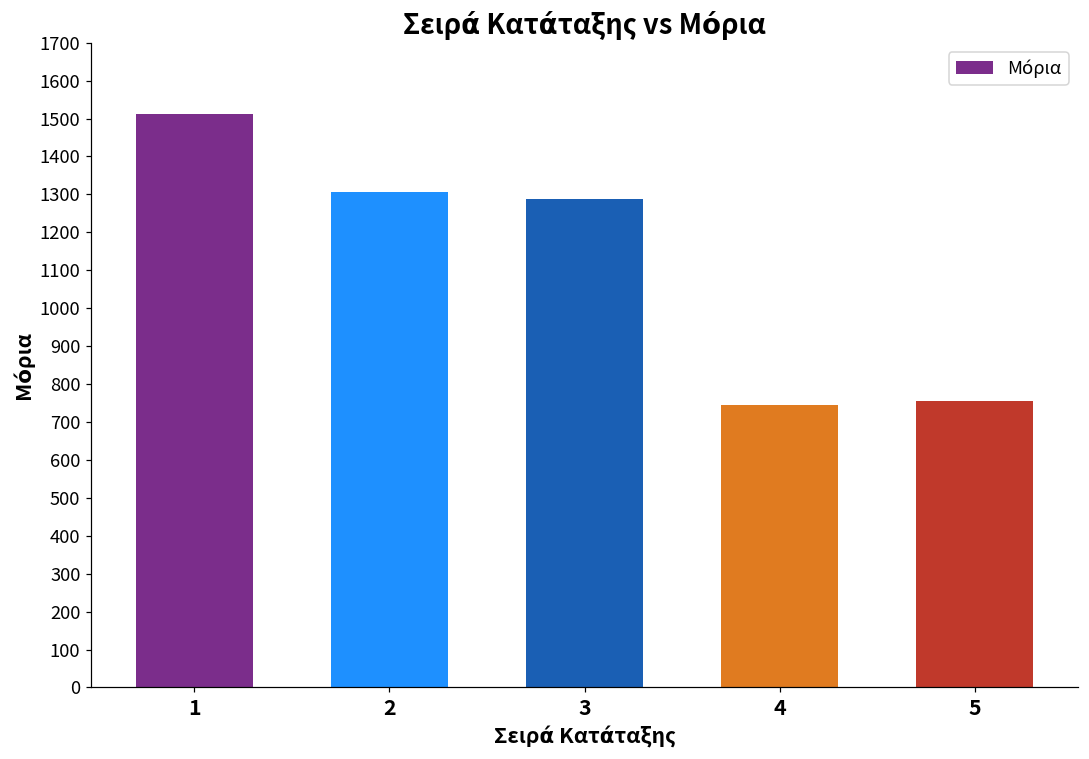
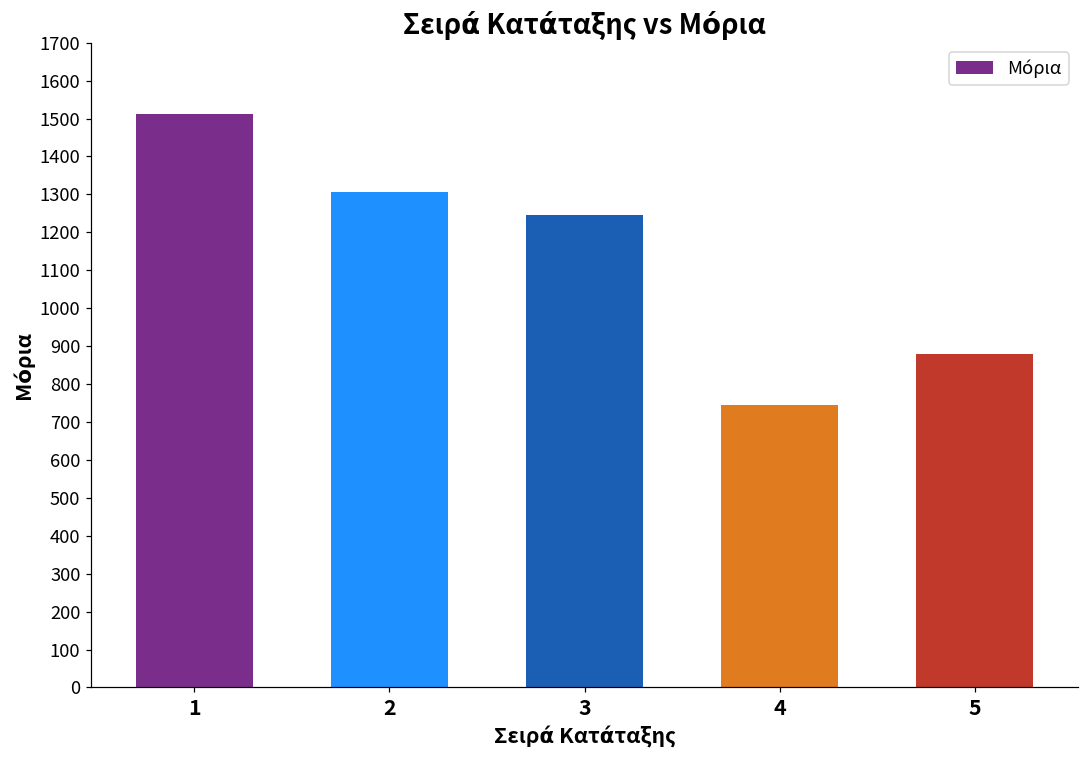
3: 1290 -> 1240
5: 760 -> 880
